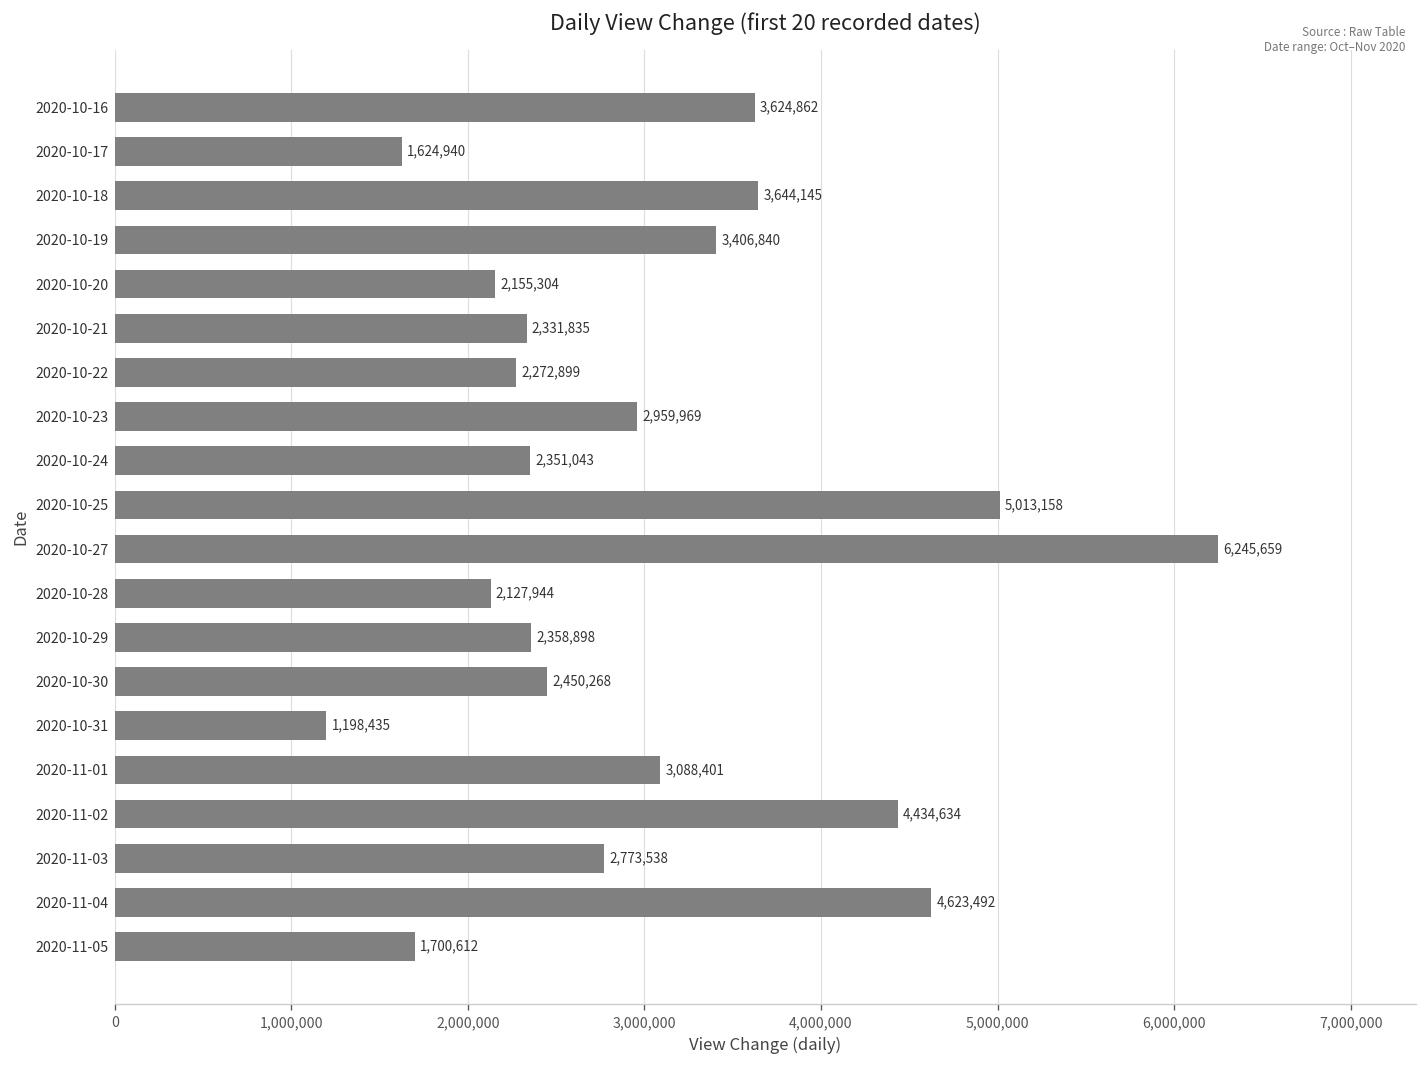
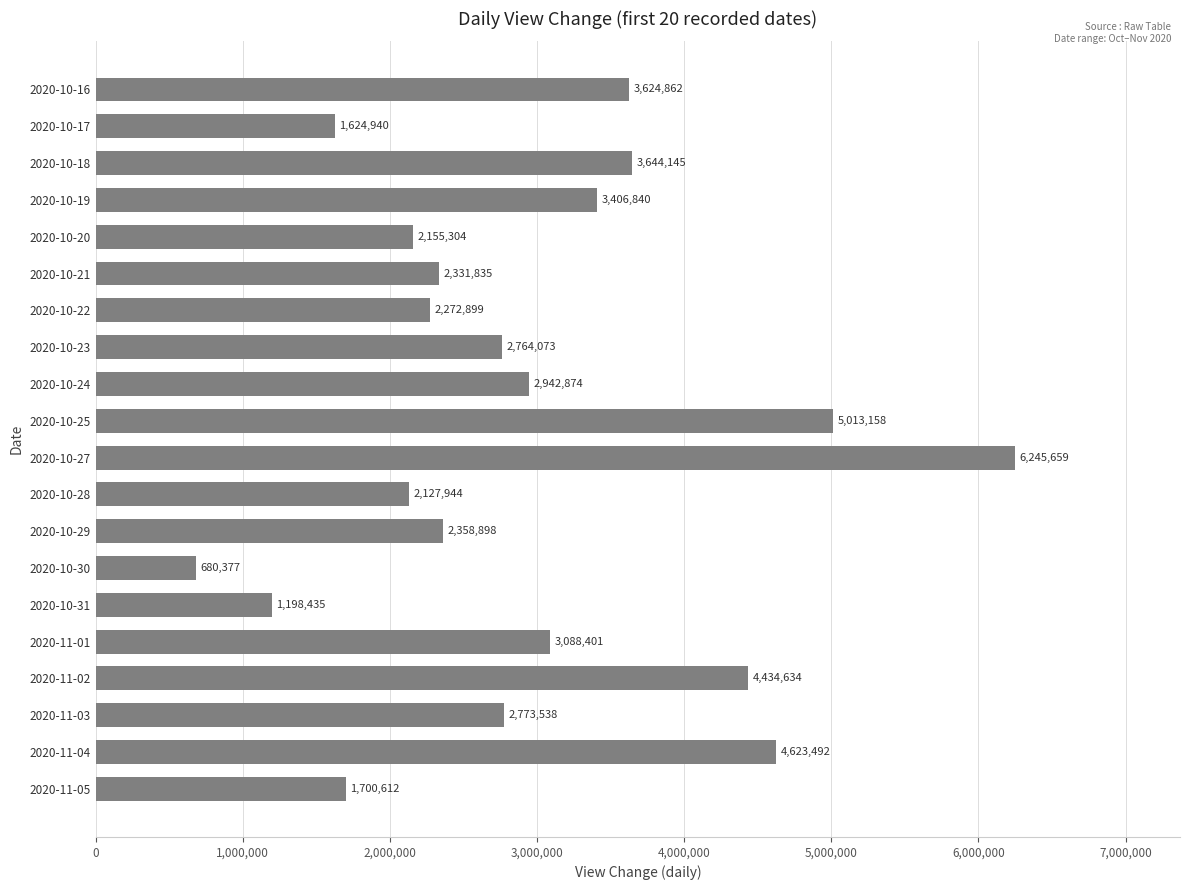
2020-10-23: 2,959,969 -> 2,764,073
2020-10-24: 2,351,043 -> 2,942,874
2020-10-30: 2,450,268 -> 680,377
